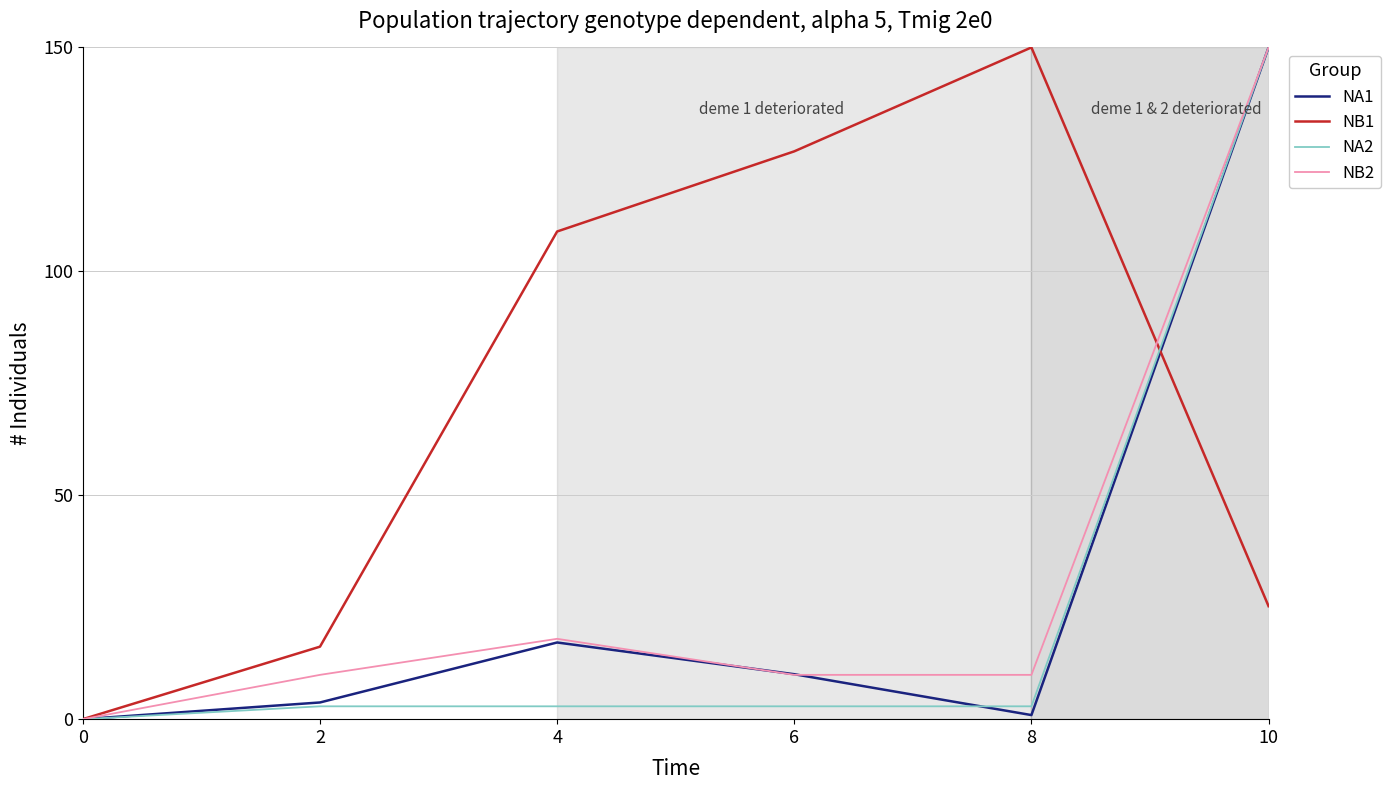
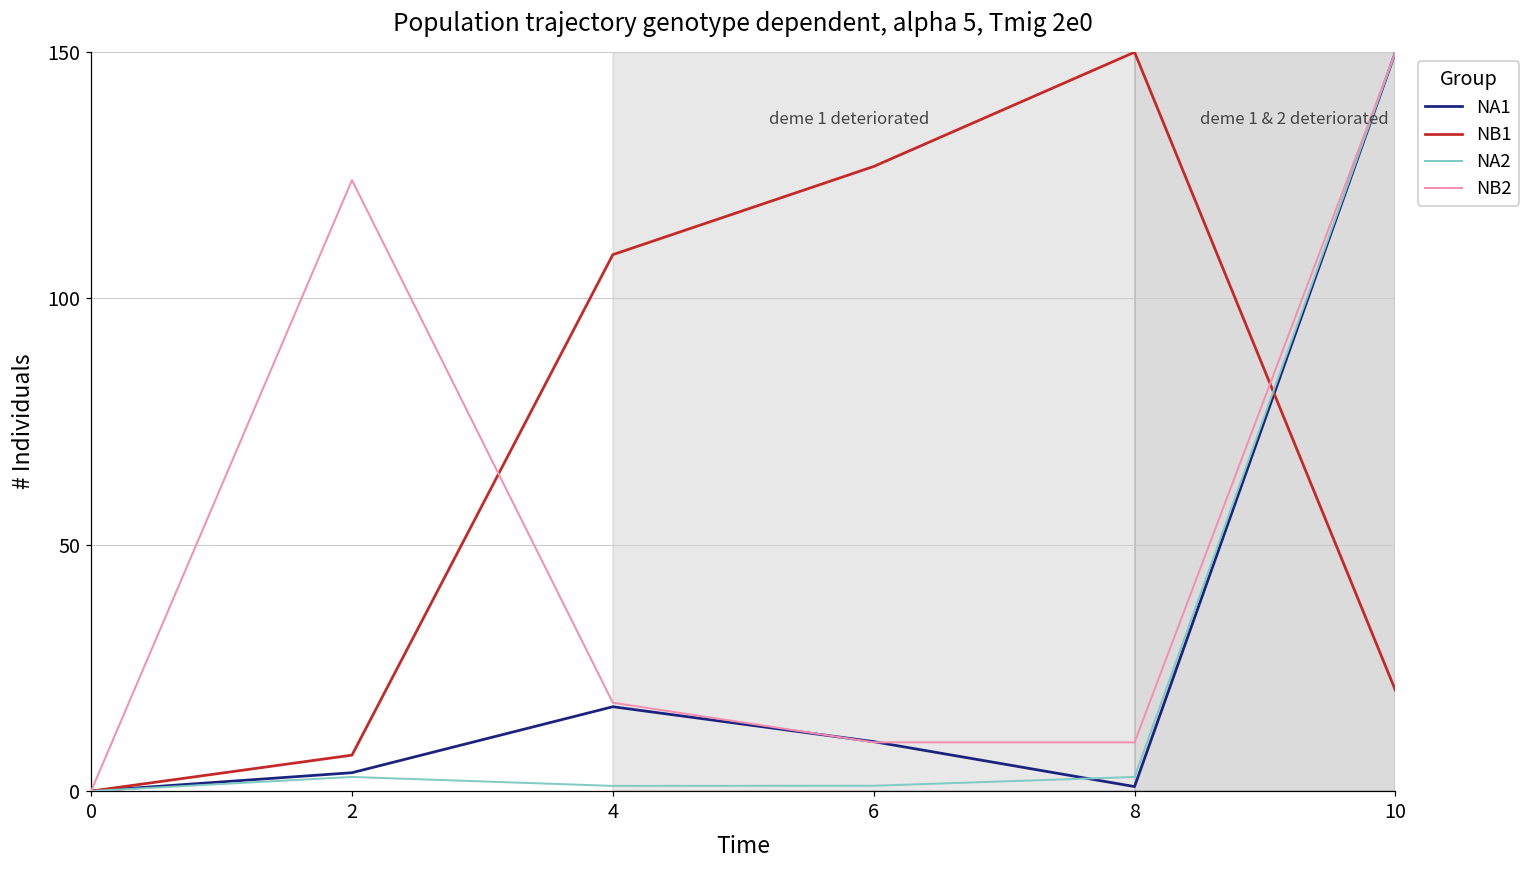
NB1, 2: 16 -> 7
NB2, 2: 10 -> 124
NA2, 4: 3 -> 1
NA2, 6: 3 -> 1
NB1, 10: 25 -> 20
